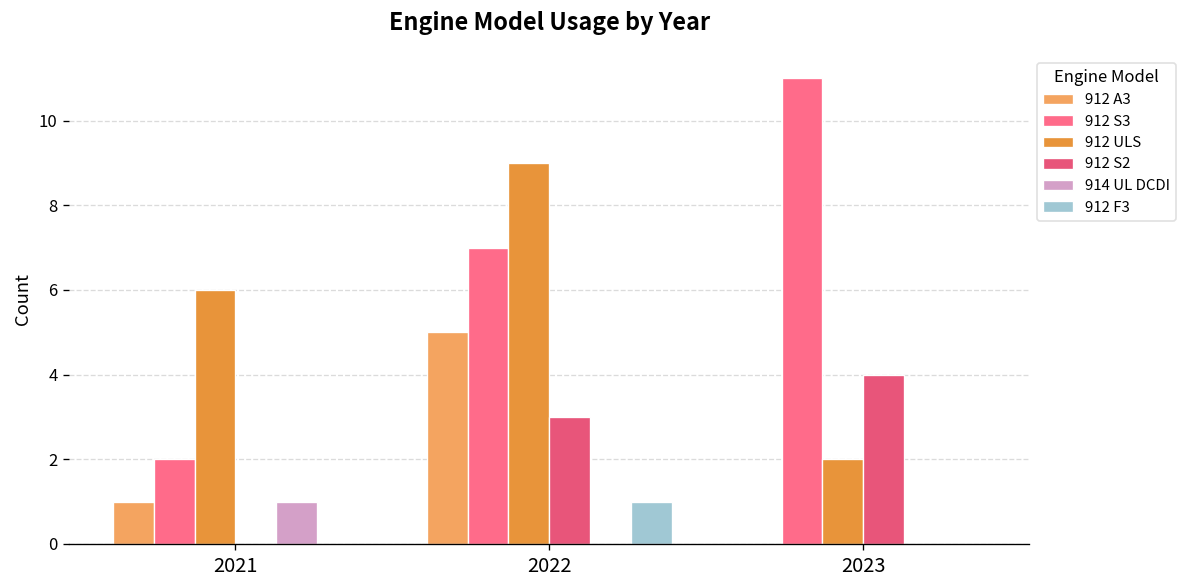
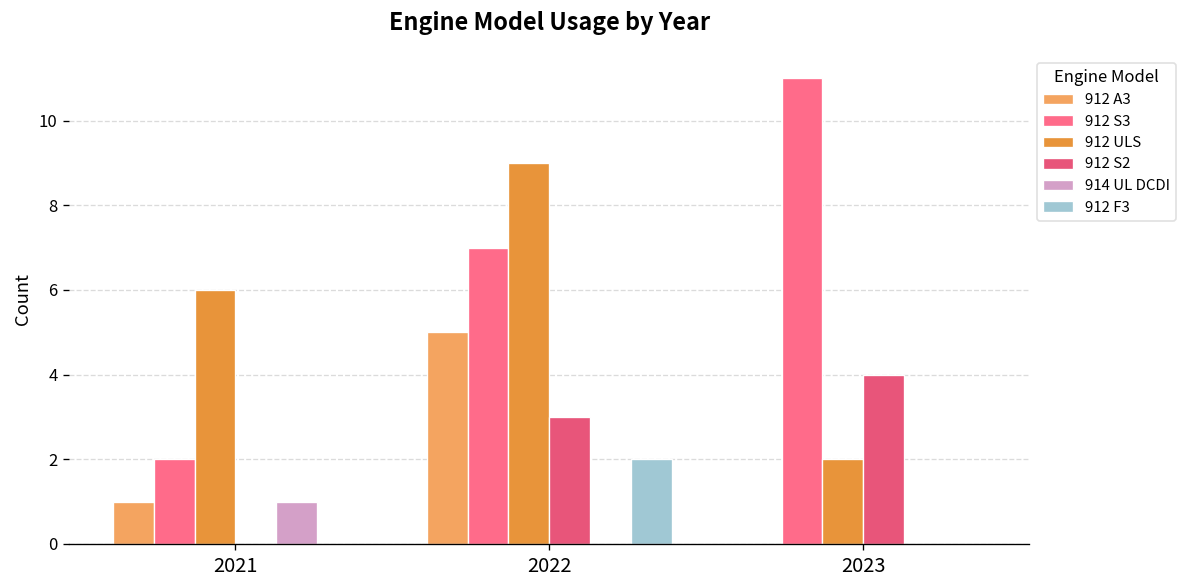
912 F3, 2022: 1 -> 2
